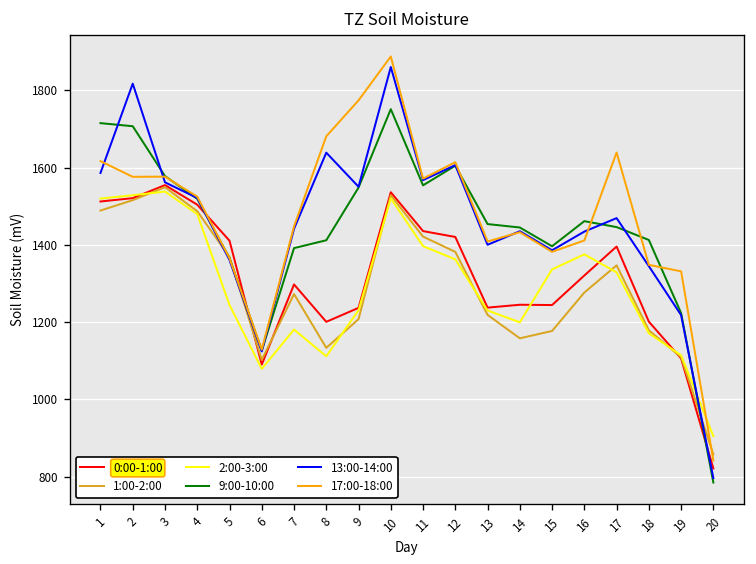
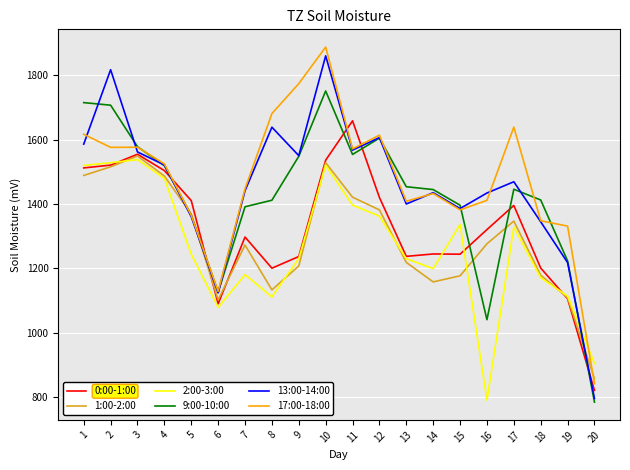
0:00-1:00, 11: 1440 -> 1660
2:00-3:00, 16: 1380 -> 790
9:00-10:00, 16: 1460 -> 1040
